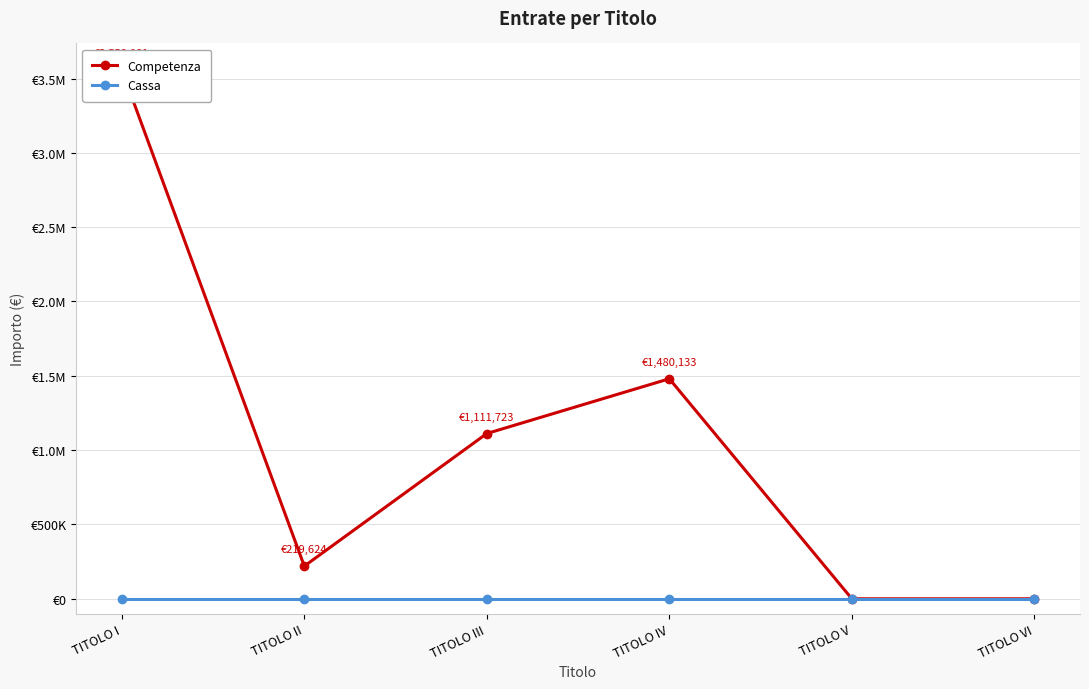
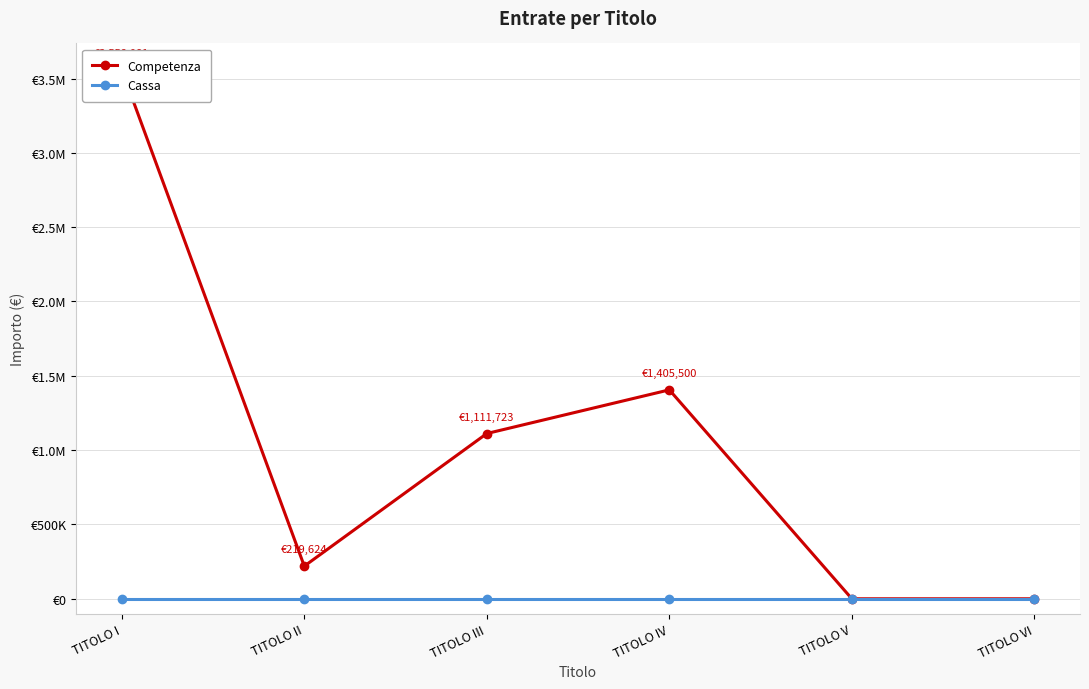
Competenza, TITOLO IV: €1,480,133 -> €1,405,500
